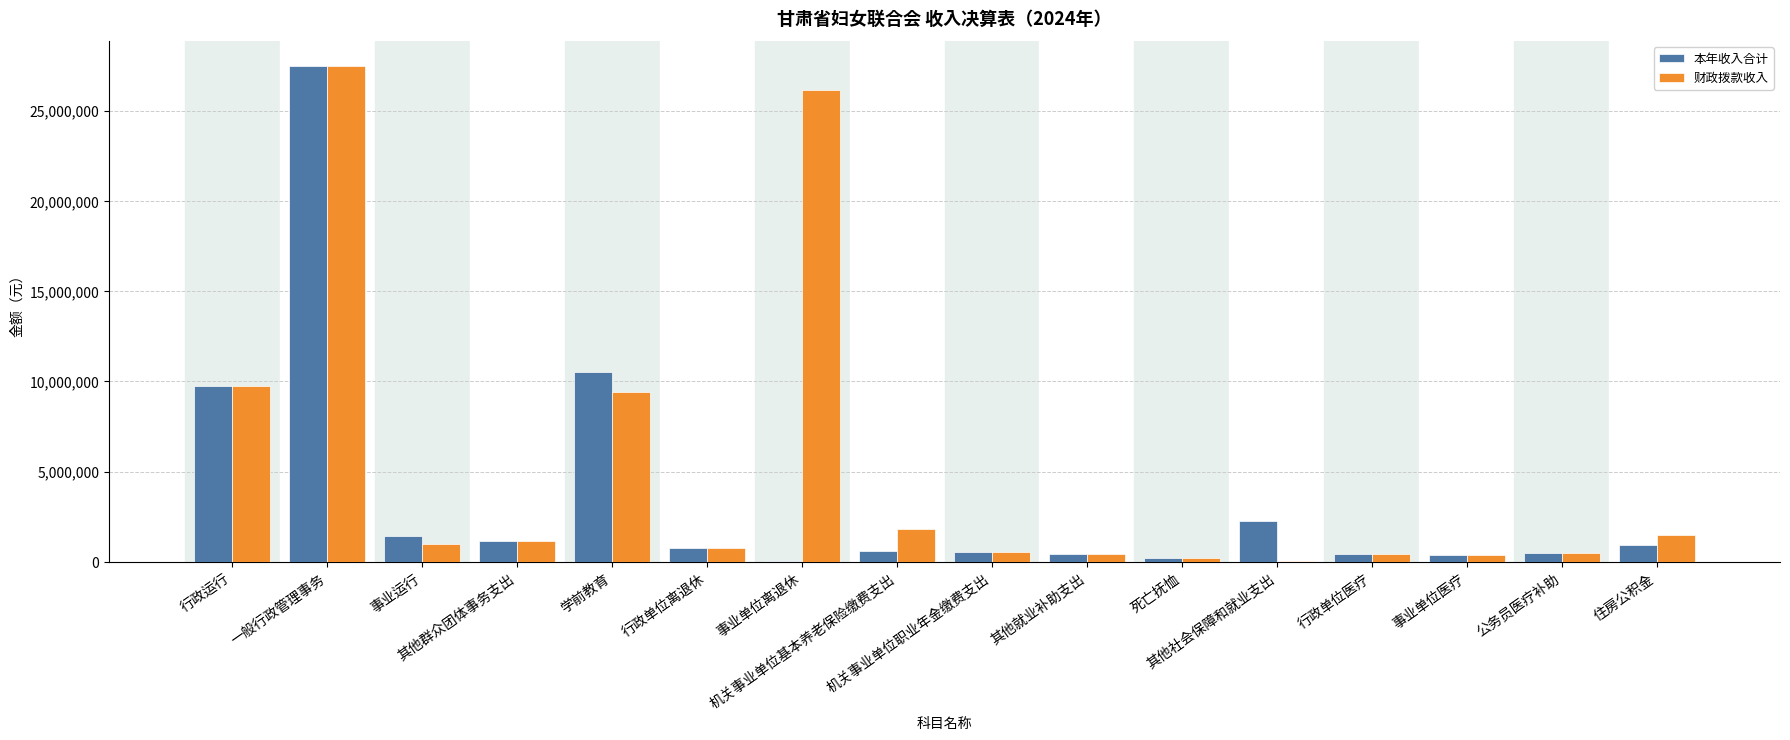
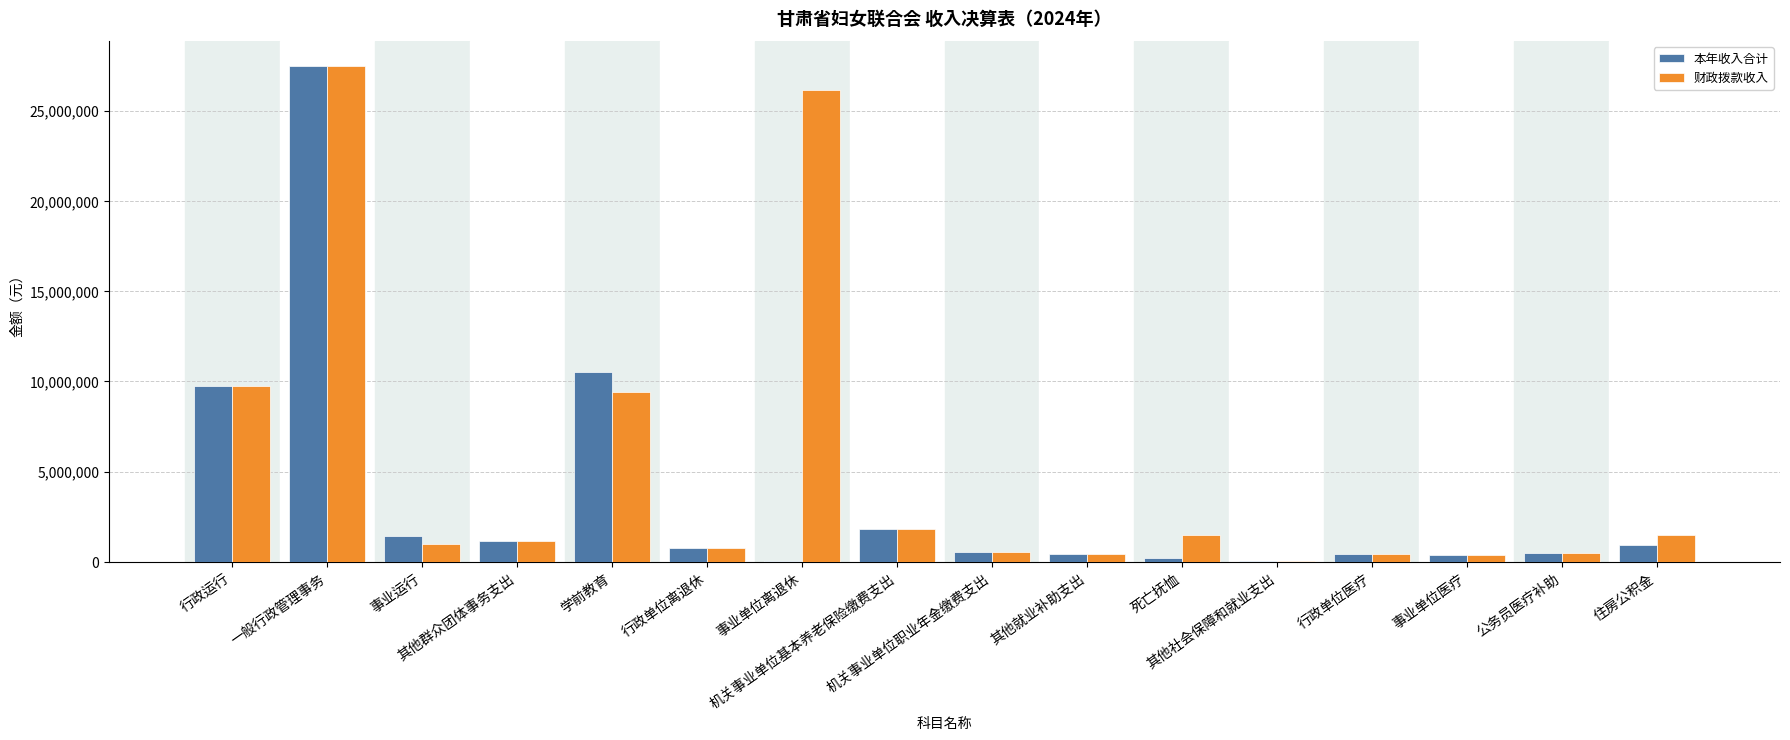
本年收入合计, 机关事业单位基本养老保险缴费支出: 600,000 -> 1,800,000
财政拨款收入, 死亡抚恤: 200,000 -> 1,500,000
本年收入合计, 其他社会保障和就业支出: 2,300,000 -> 100,000
